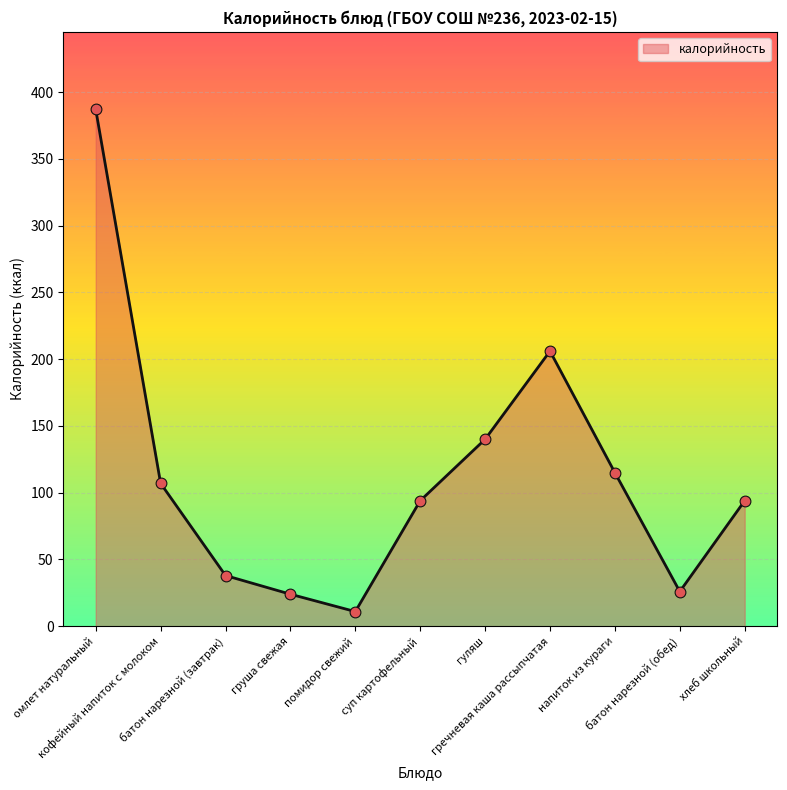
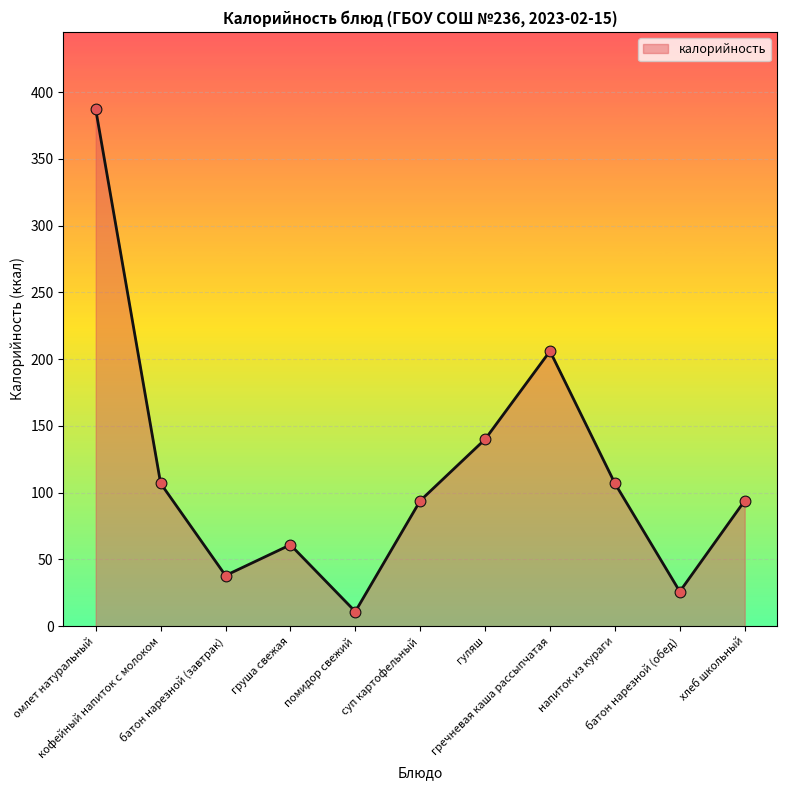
груша свежая: 24 -> 61
напиток из кураги: 115 -> 107
